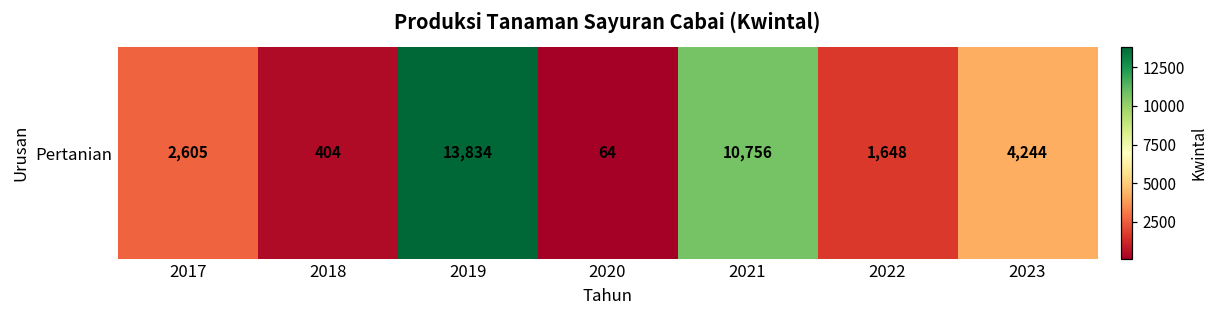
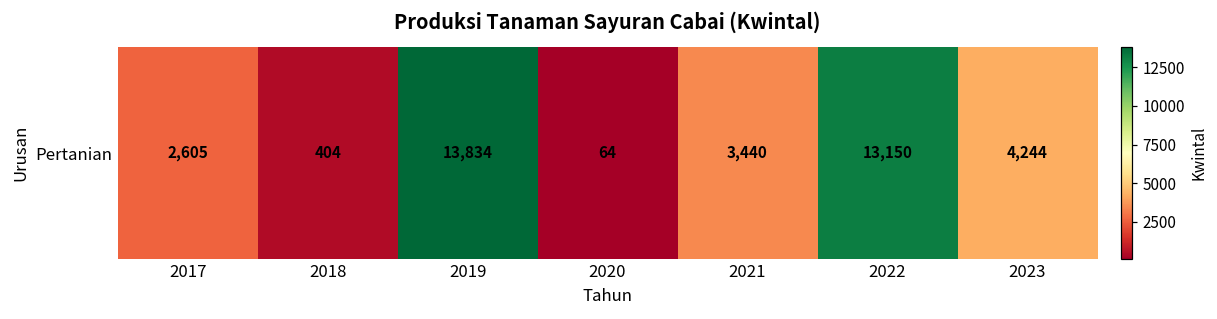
Pertanian, 2021: 10,756 -> 3,440
Pertanian, 2022: 1,648 -> 13,150
